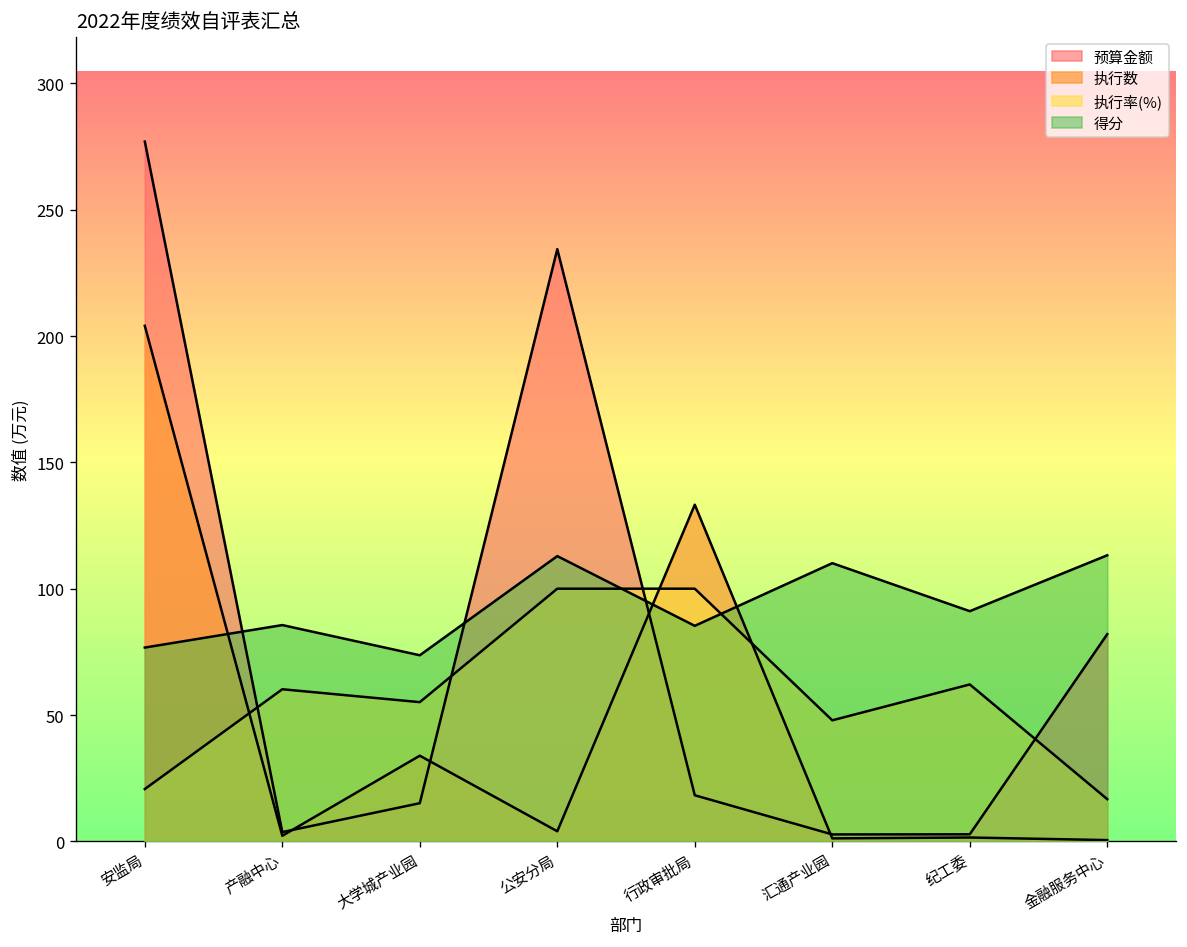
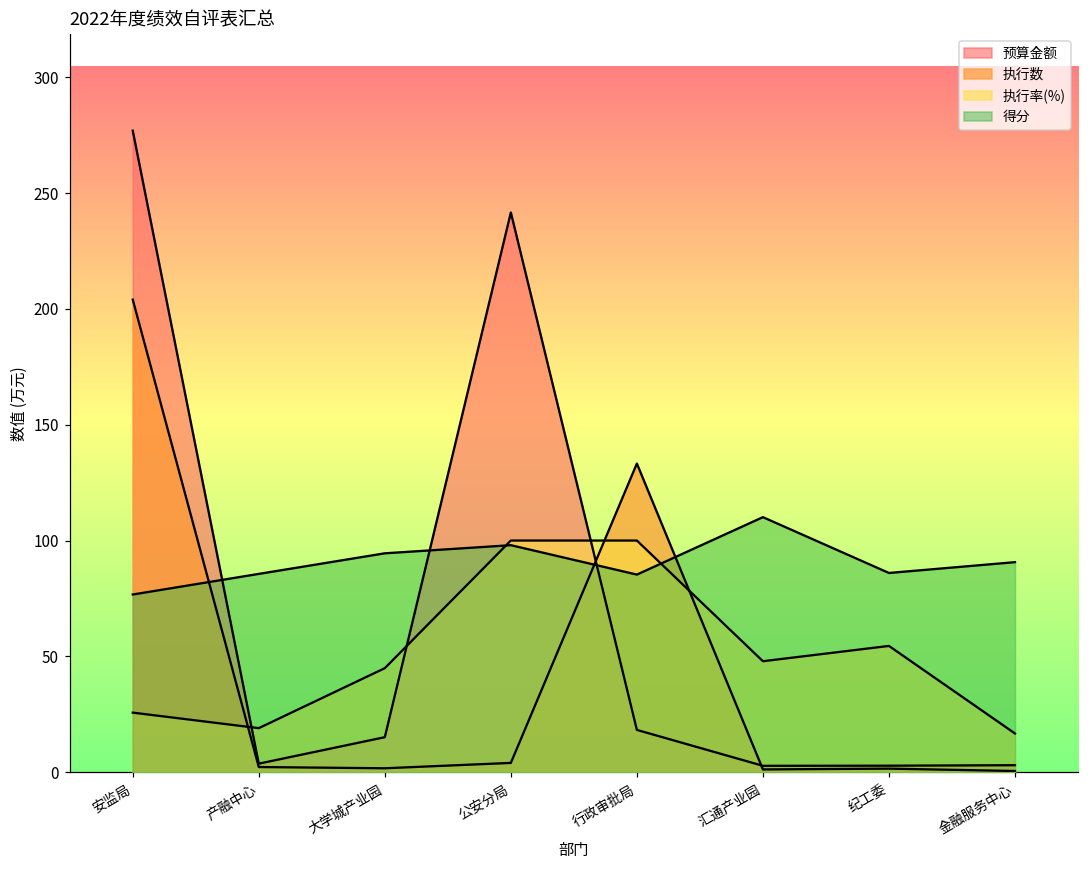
执行率(%), 安监局: 21 -> 26
执行率(%), 产融中心: 60 -> 19
执行数, 大学城产业园: 34 -> 2
执行率(%), 大学城产业园: 55 -> 45
得分, 大学城产业园: 74 -> 94
预算金额, 公安分局: 234 -> 242
得分, 公安分局: 113 -> 98
执行率(%), 纪工委: 62 -> 55
得分, 纪工委: 91 -> 86
预算金额, 金融服务中心: 82 -> 3
得分, 金融服务中心: 113 -> 91
